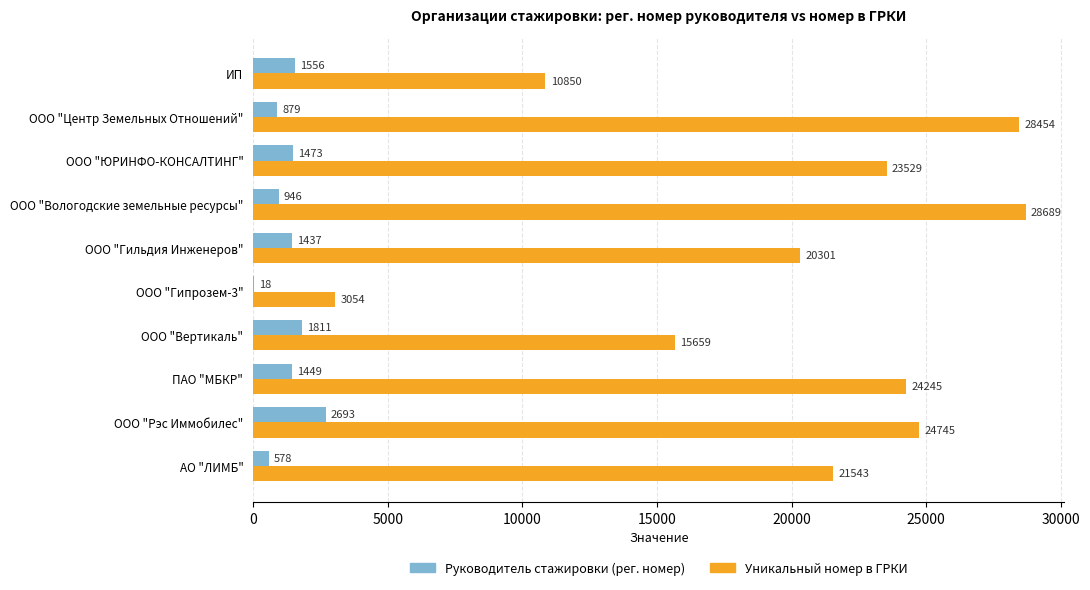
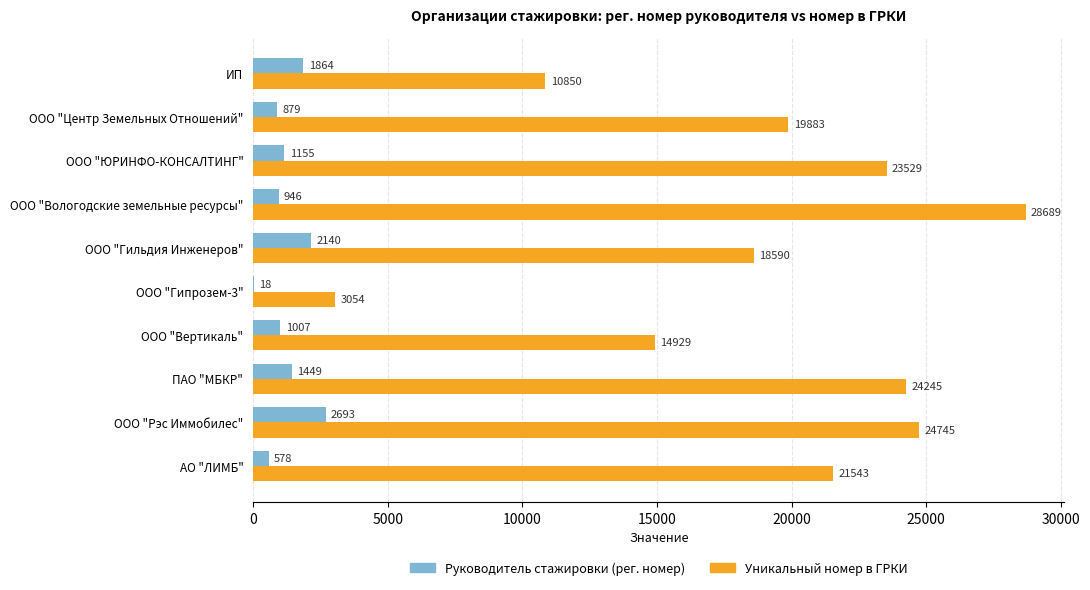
Руководитель стажировки (рег. номер), ИП: 1556 -> 1864
Уникальный номер в ГРКИ, ООО "Центр Земельных Отношений": 28454 -> 19883
Руководитель стажировки (рег. номер), ООО "ЮРИНФО-КОНСАЛТИНГ": 1473 -> 1155
Руководитель стажировки (рег. номер), ООО "Гильдия Инженеров": 1437 -> 2140
Уникальный номер в ГРКИ, ООО "Гильдия Инженеров": 20301 -> 18590
Руководитель стажировки (рег. номер), ООО "Вертикаль": 1811 -> 1007
Уникальный номер в ГРКИ, ООО "Вертикаль": 15659 -> 14929
